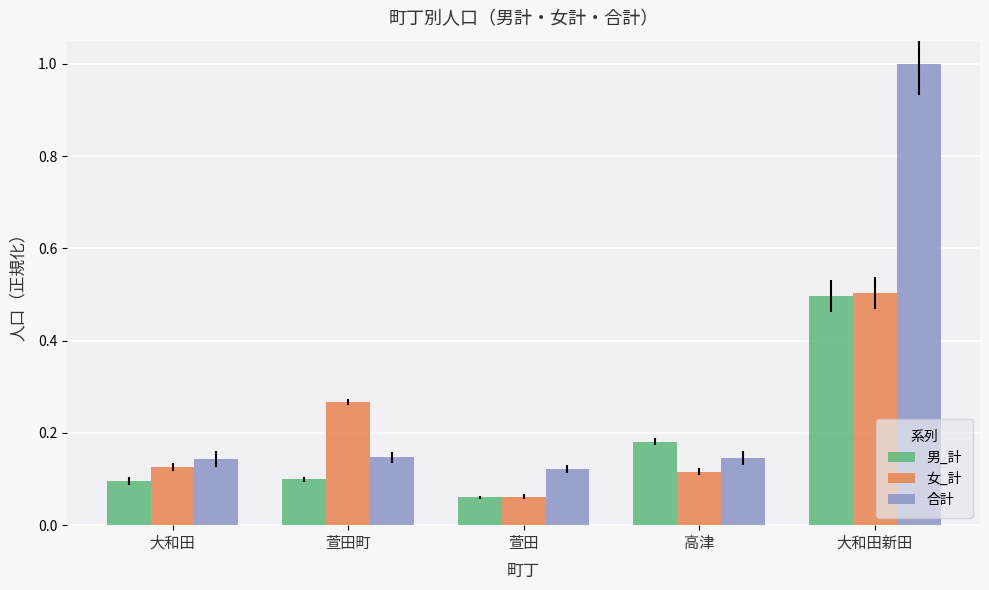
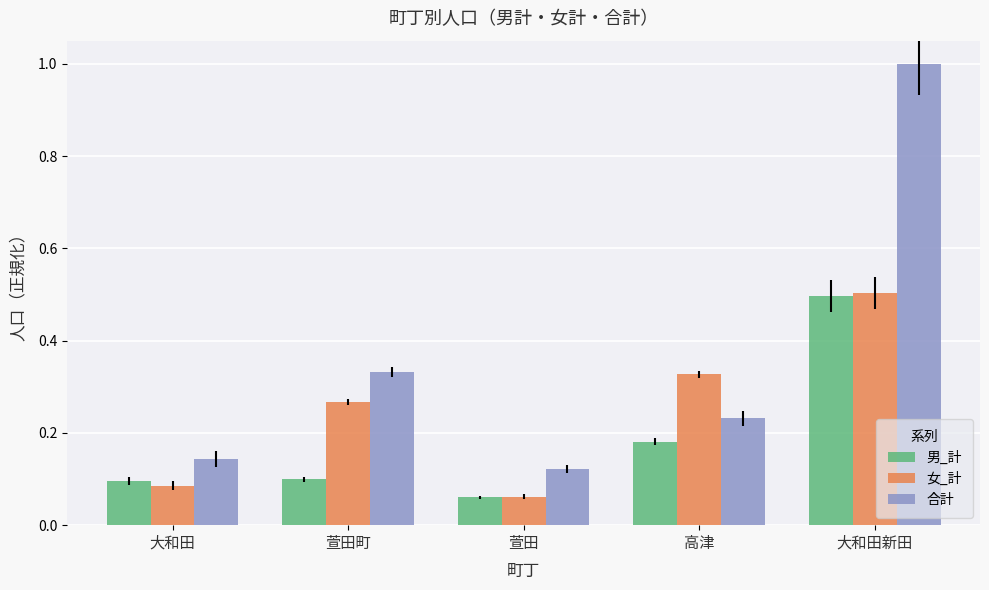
女_計, 大和田: 0.13 -> 0.09
合計, 萱田町: 0.15 -> 0.33
女_計, 高津: 0.12 -> 0.33
合計, 高津: 0.15 -> 0.23
